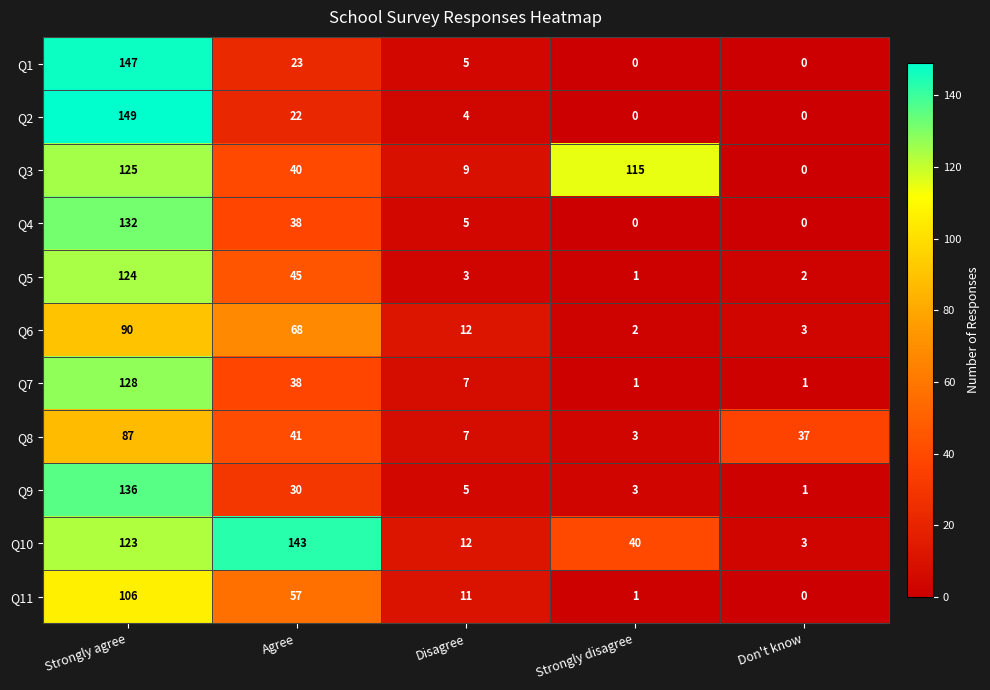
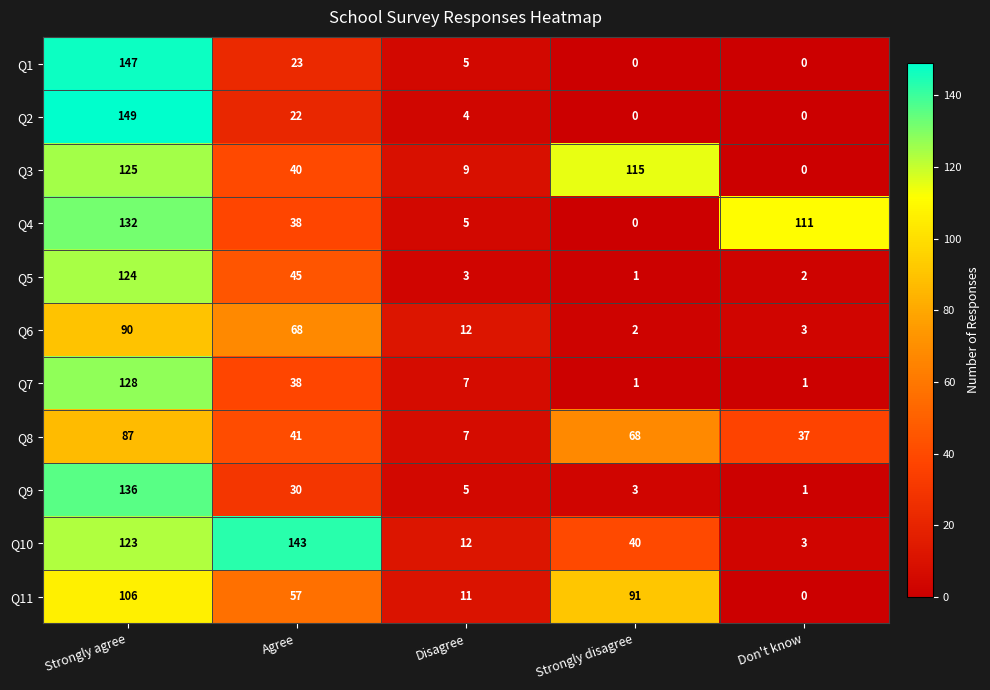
Q4, Don't know: 0 -> 111
Q8, Strongly disagree: 3 -> 68
Q11, Strongly disagree: 1 -> 91
